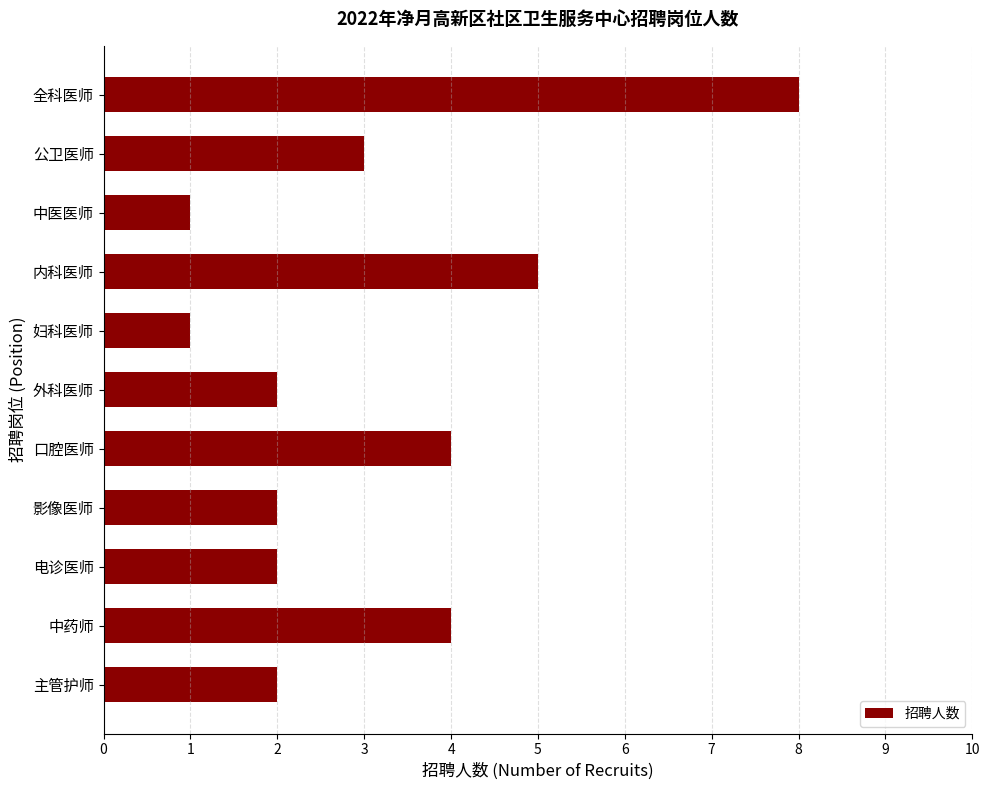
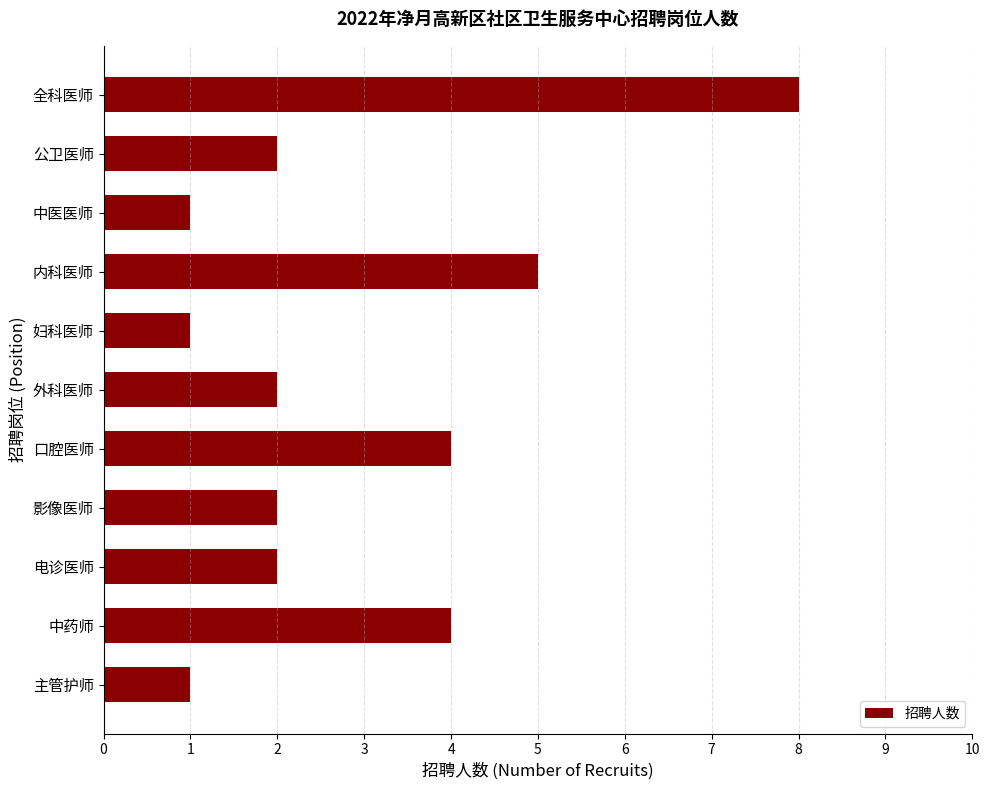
公卫医师: 3 -> 2
主管护师: 2 -> 1
